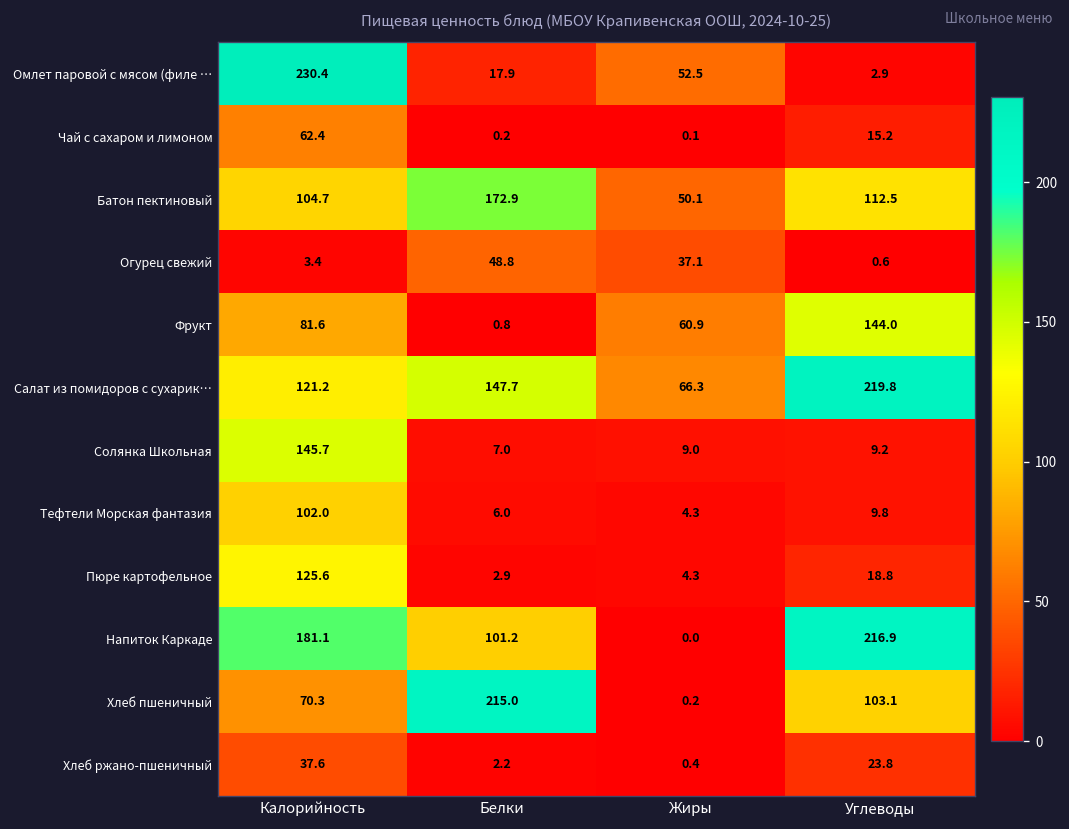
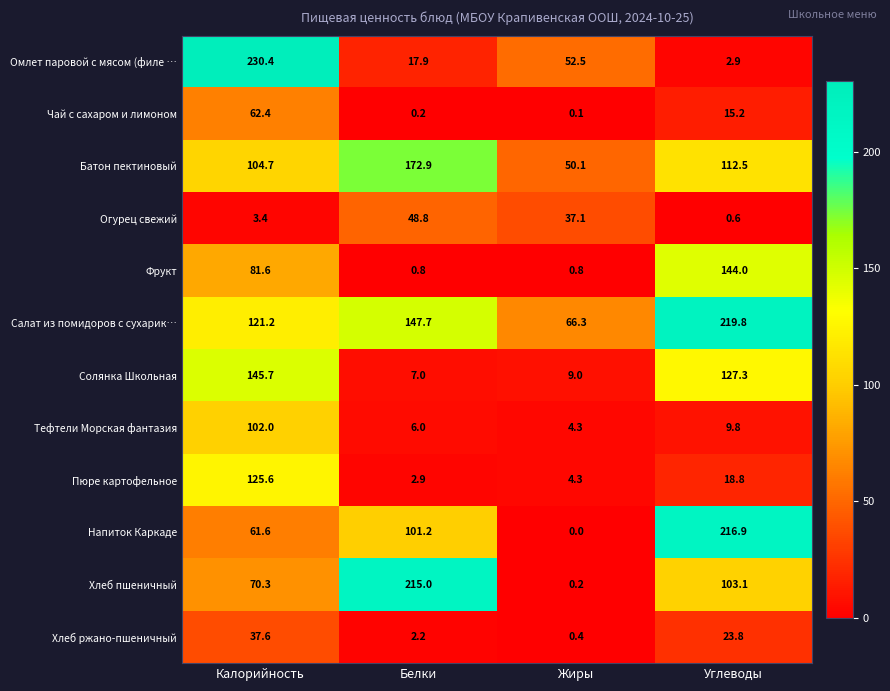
Фрукт, Жиры: 60.9 -> 0.8
Солянка Школьная, Углеводы: 9.2 -> 127.3
Напиток Каркаде, Калорийность: 181.1 -> 61.6
